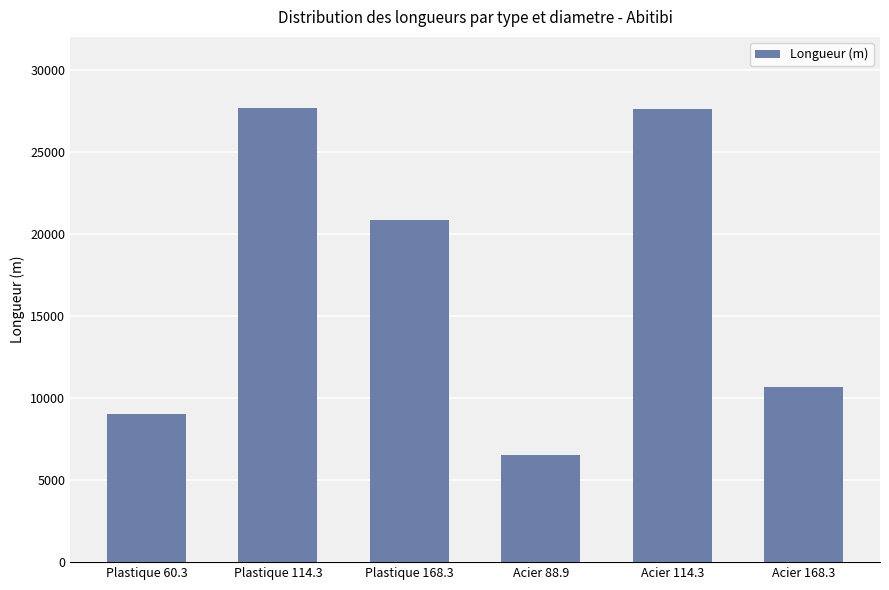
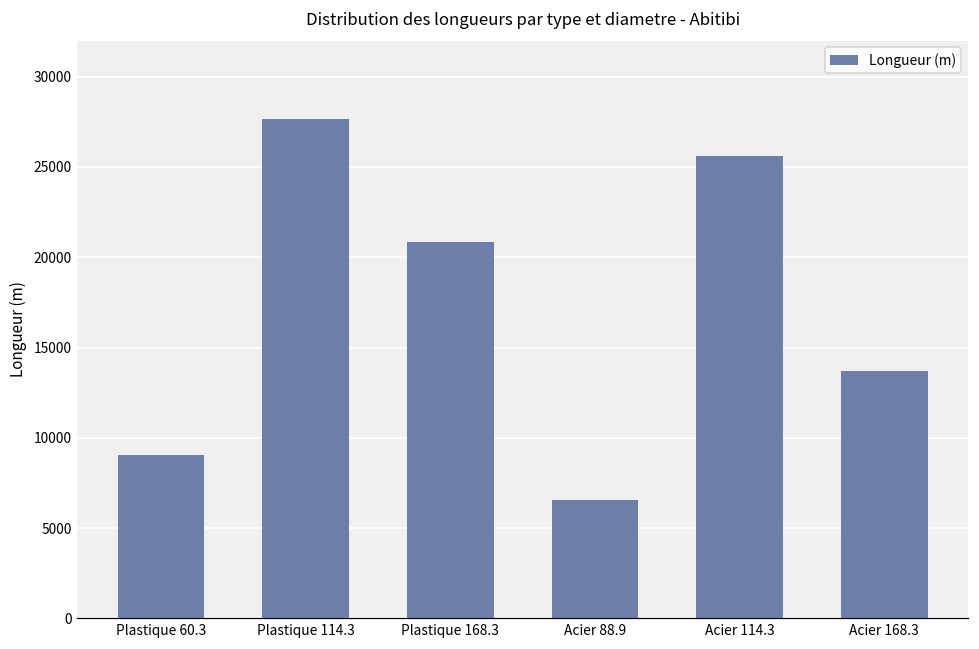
Acier 114.3: 27600 -> 25600
Acier 168.3: 10700 -> 13700
